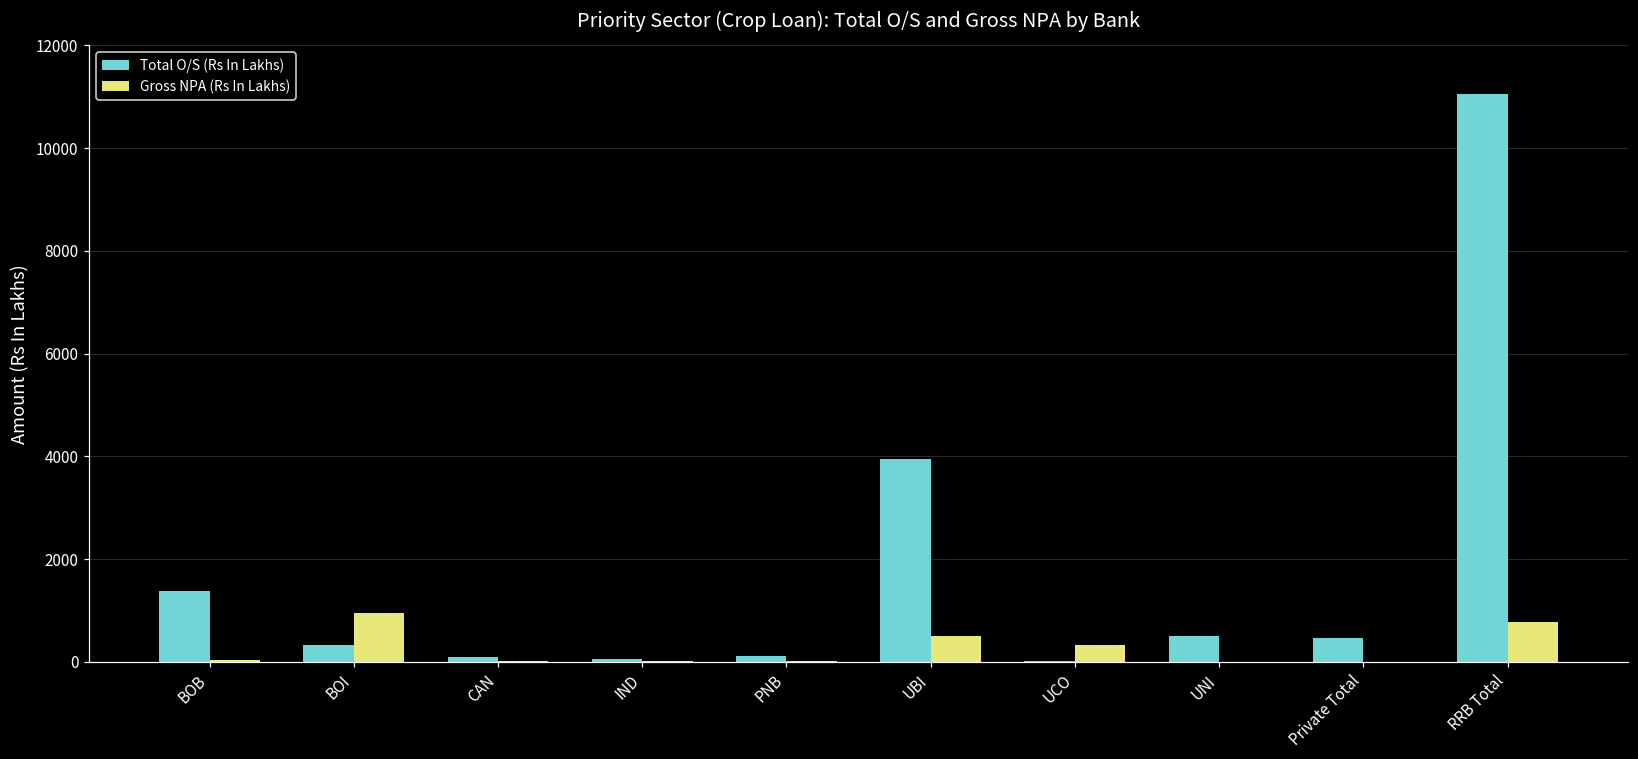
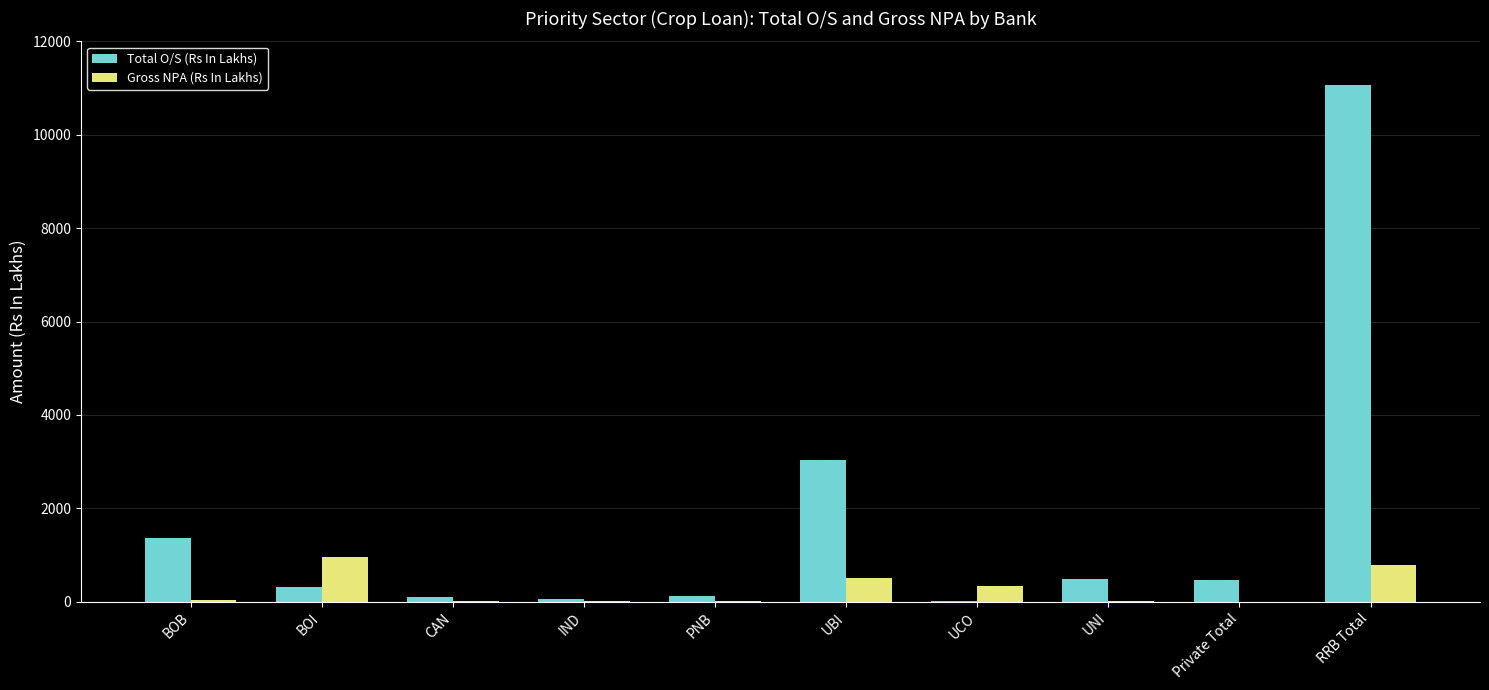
Total O/S (Rs In Lakhs), UBI: 3900 -> 3000
